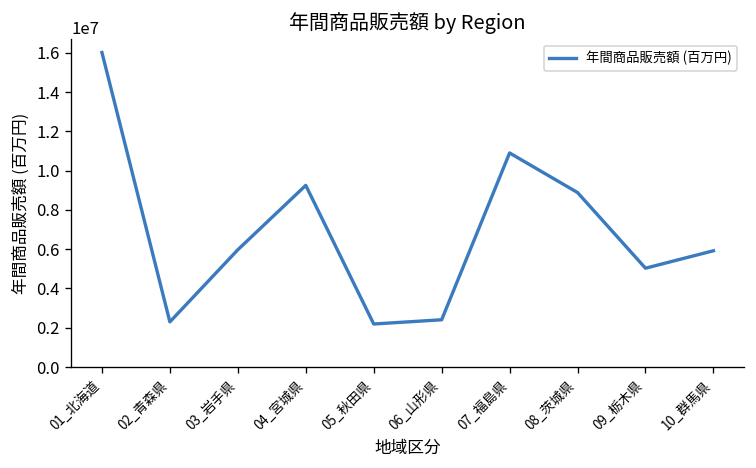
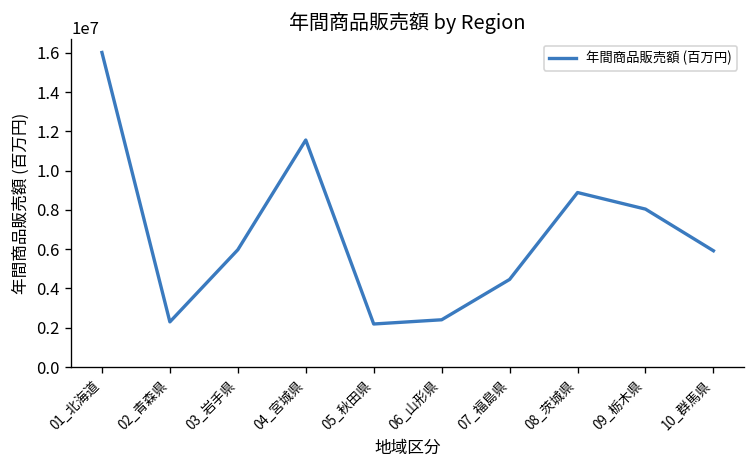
04_宮城県: 9300000 -> 11600000
07_福島県: 10900000 -> 4500000
09_栃木県: 5000000 -> 8000000
